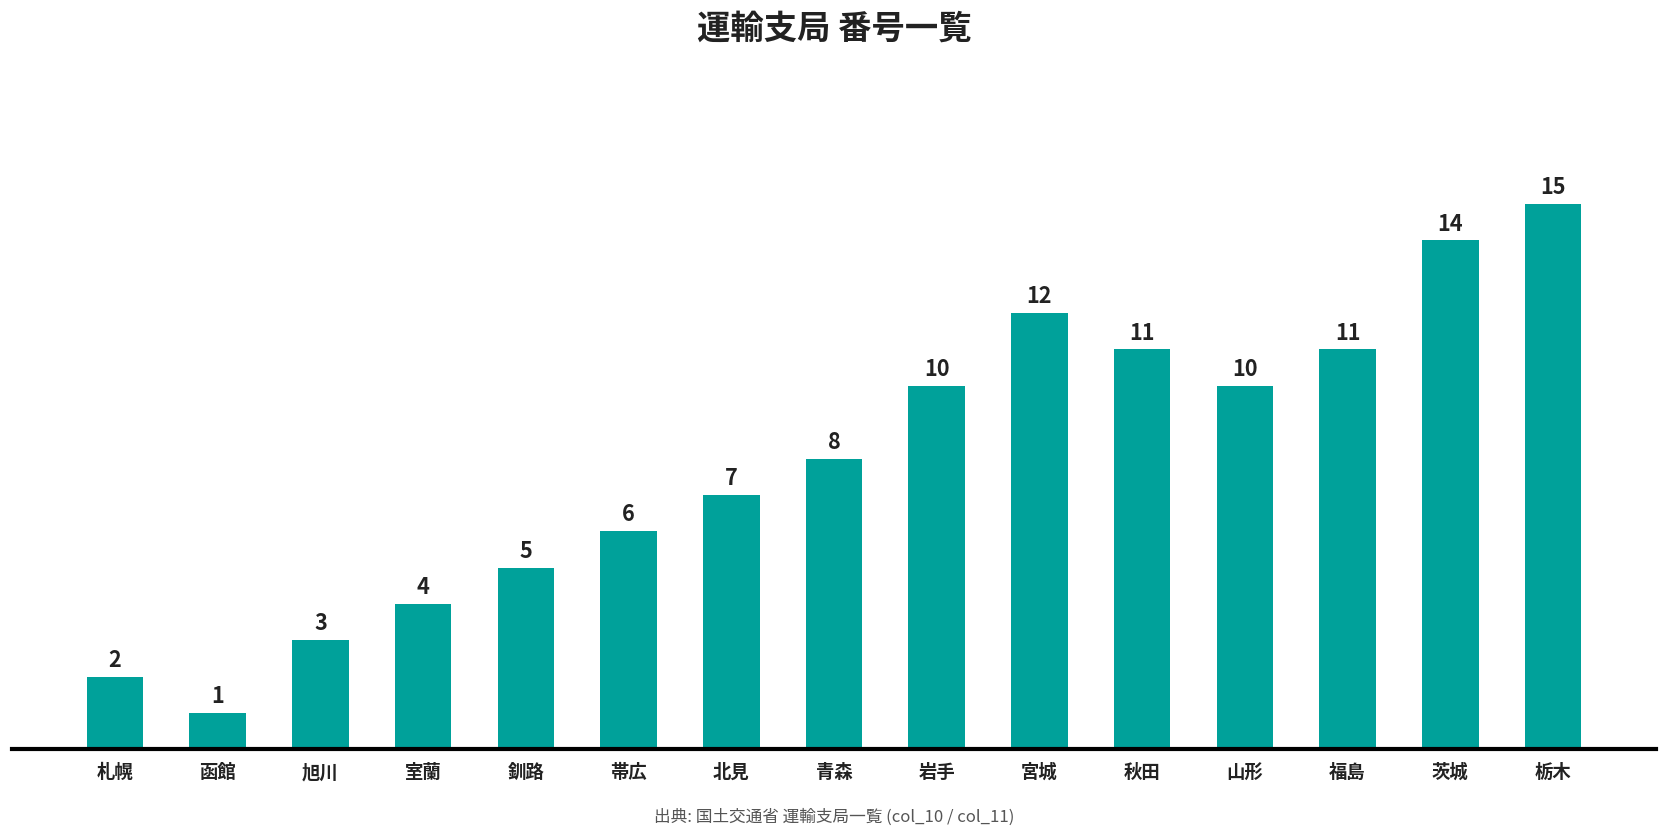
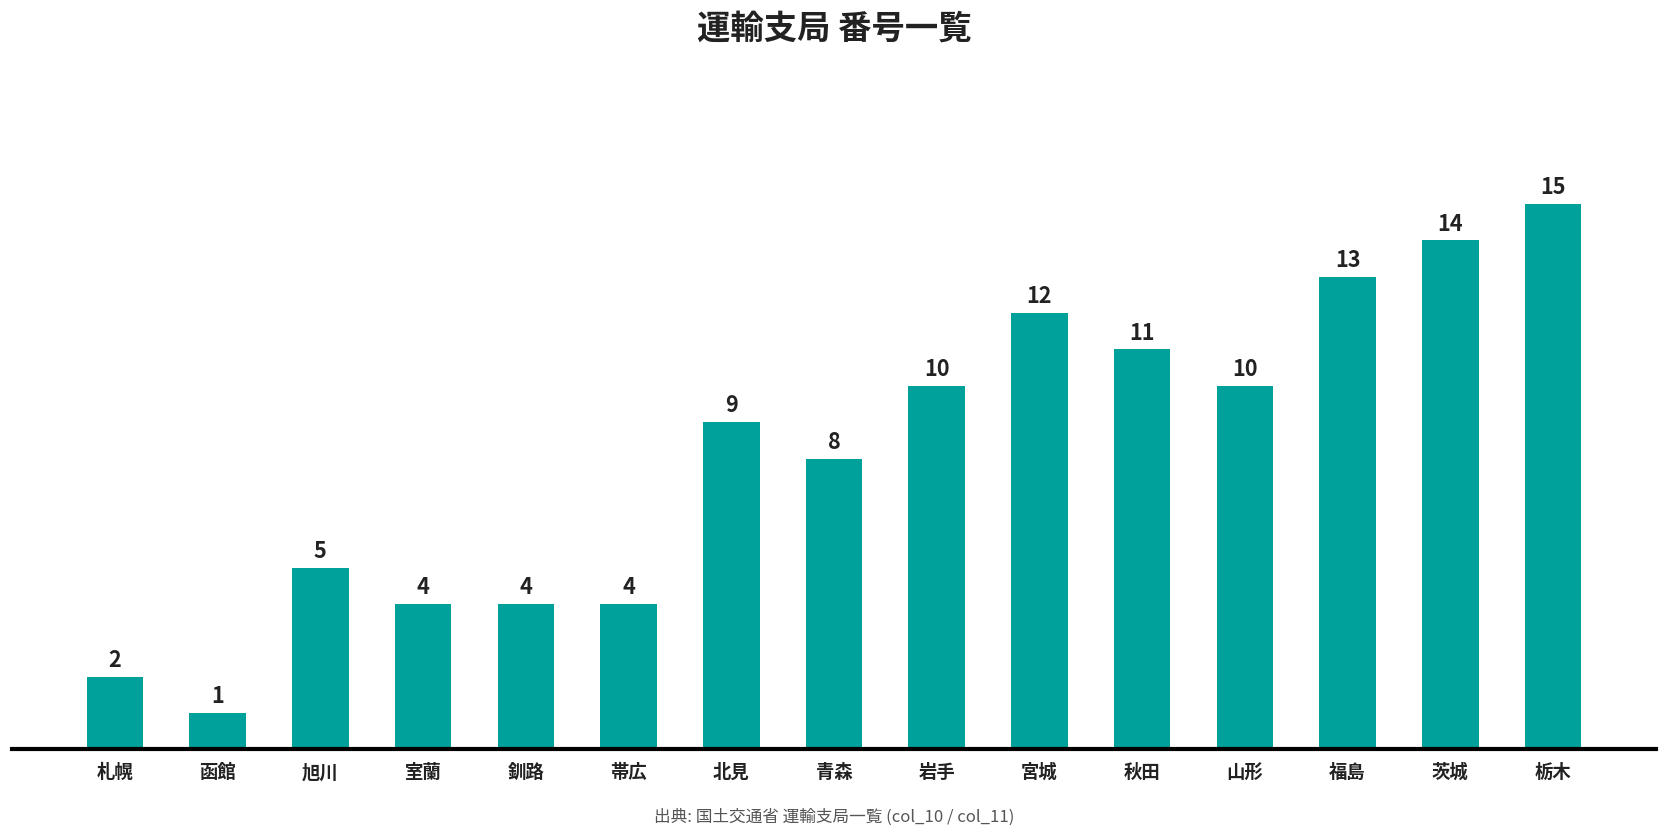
旭川: 3 -> 5
釧路: 5 -> 4
帯広: 6 -> 4
北見: 7 -> 9
福島: 11 -> 13
